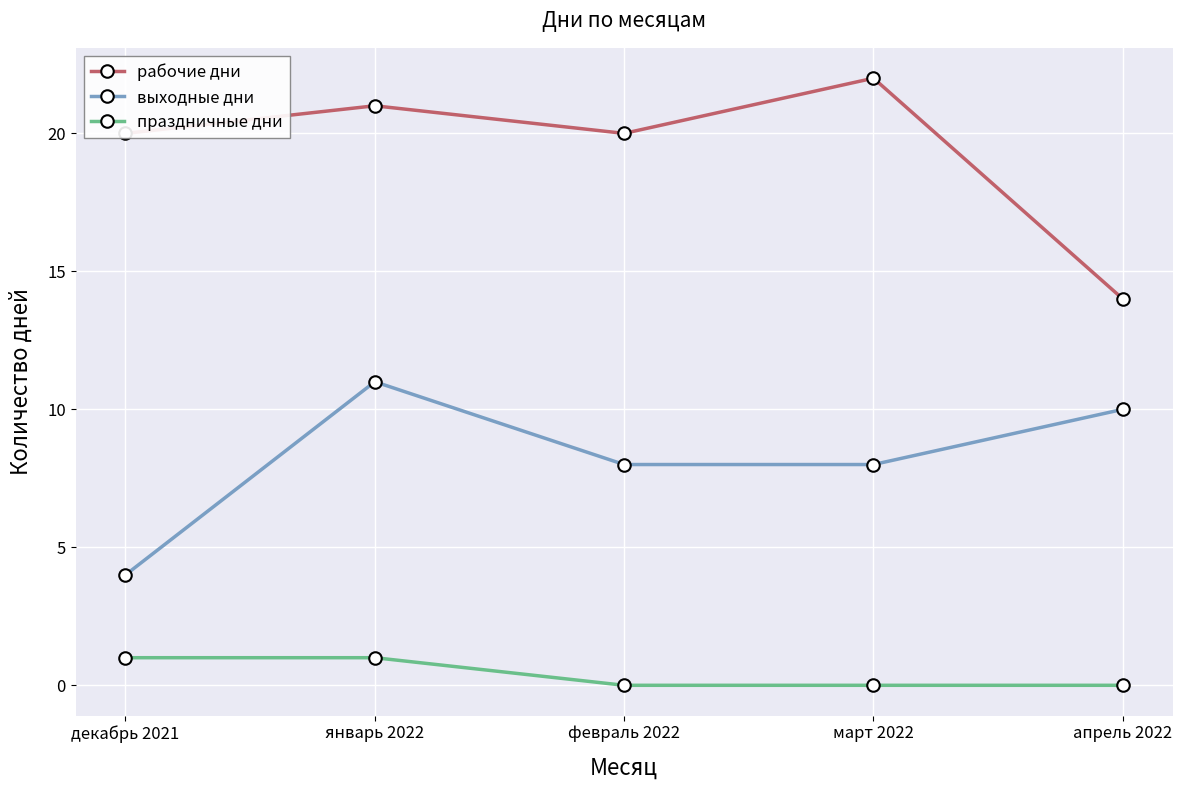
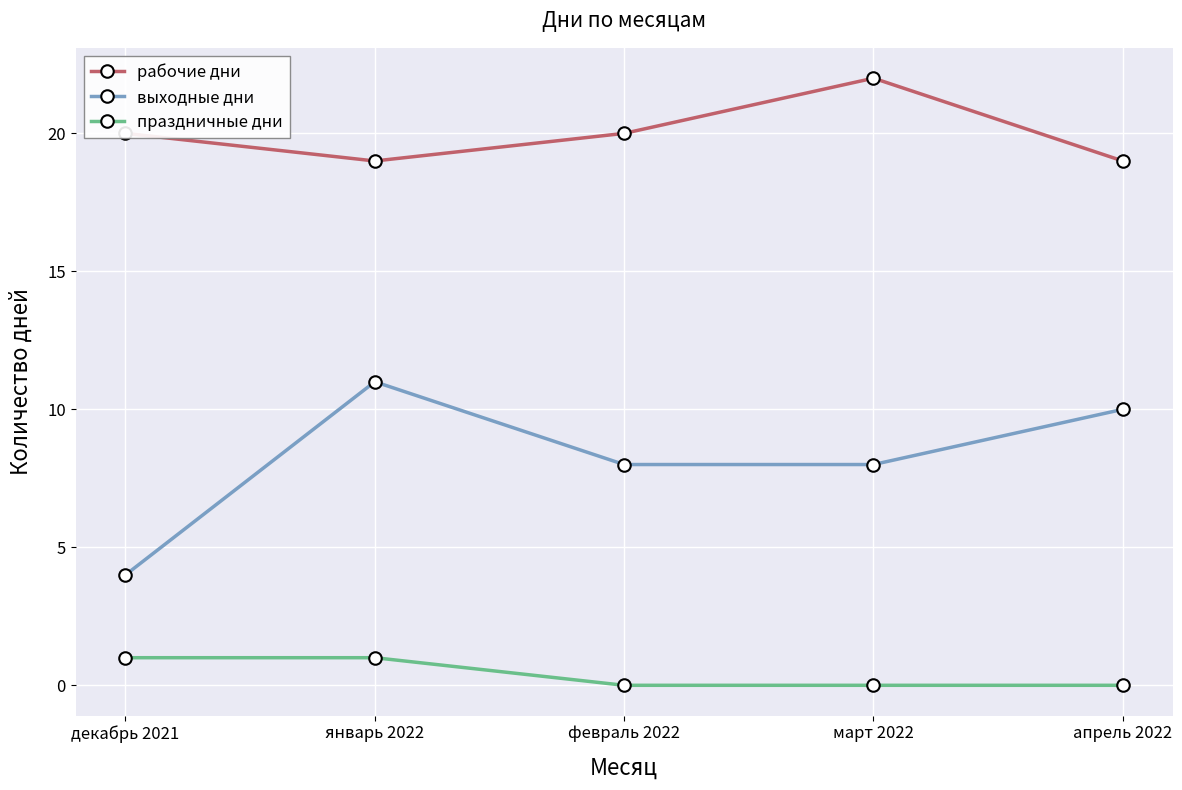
рабочие дни, январь 2022: 21 -> 19
рабочие дни, апрель 2022: 14 -> 19
